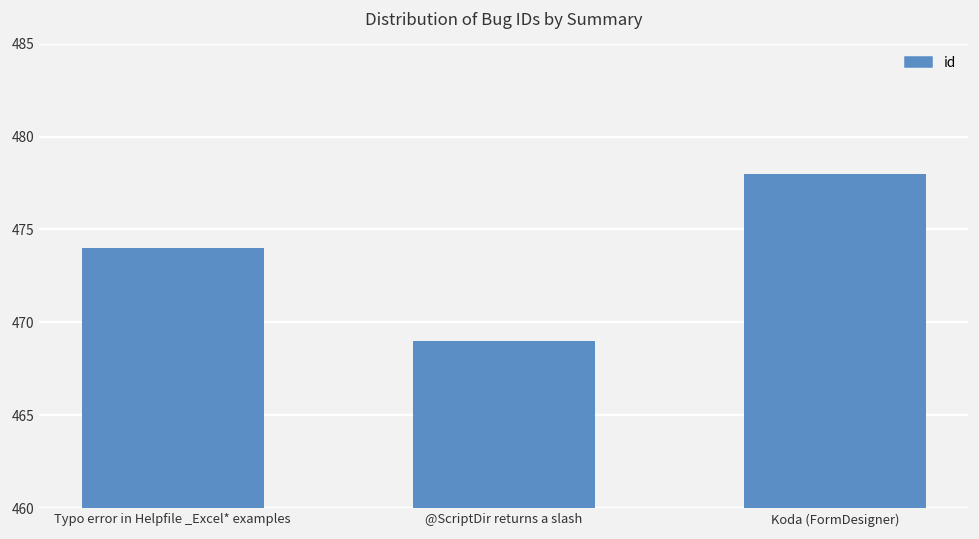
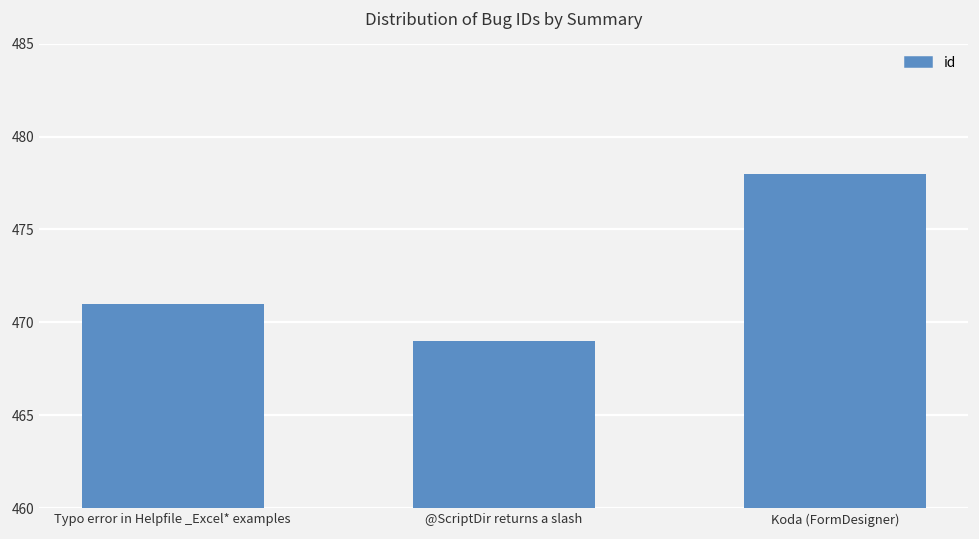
Typo error in Helpfile _Excel* examples: 474 -> 471
